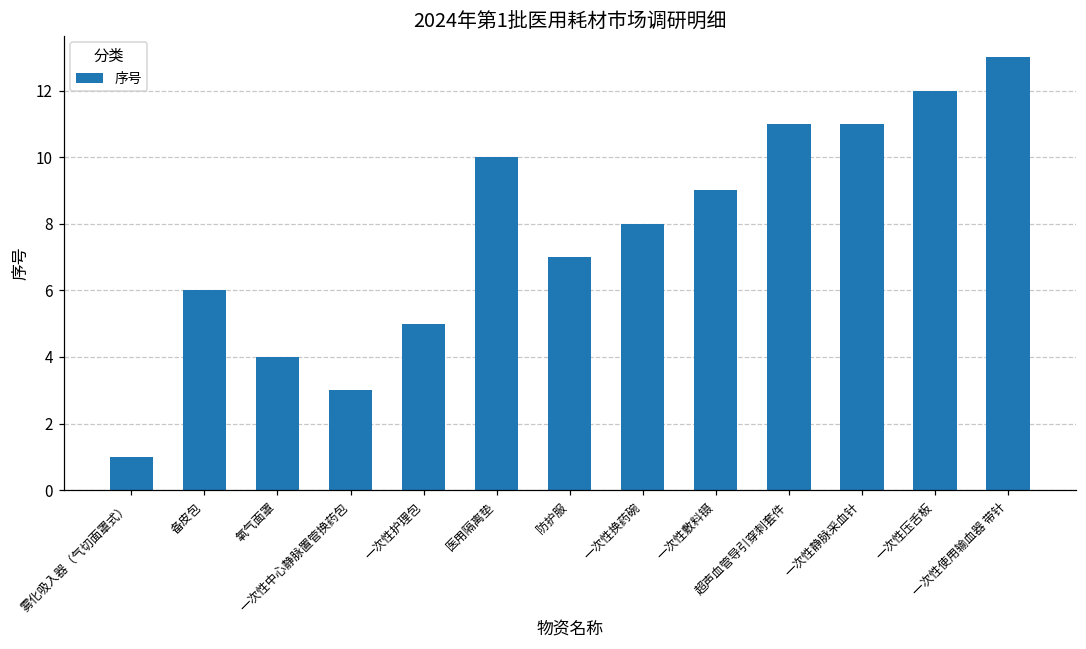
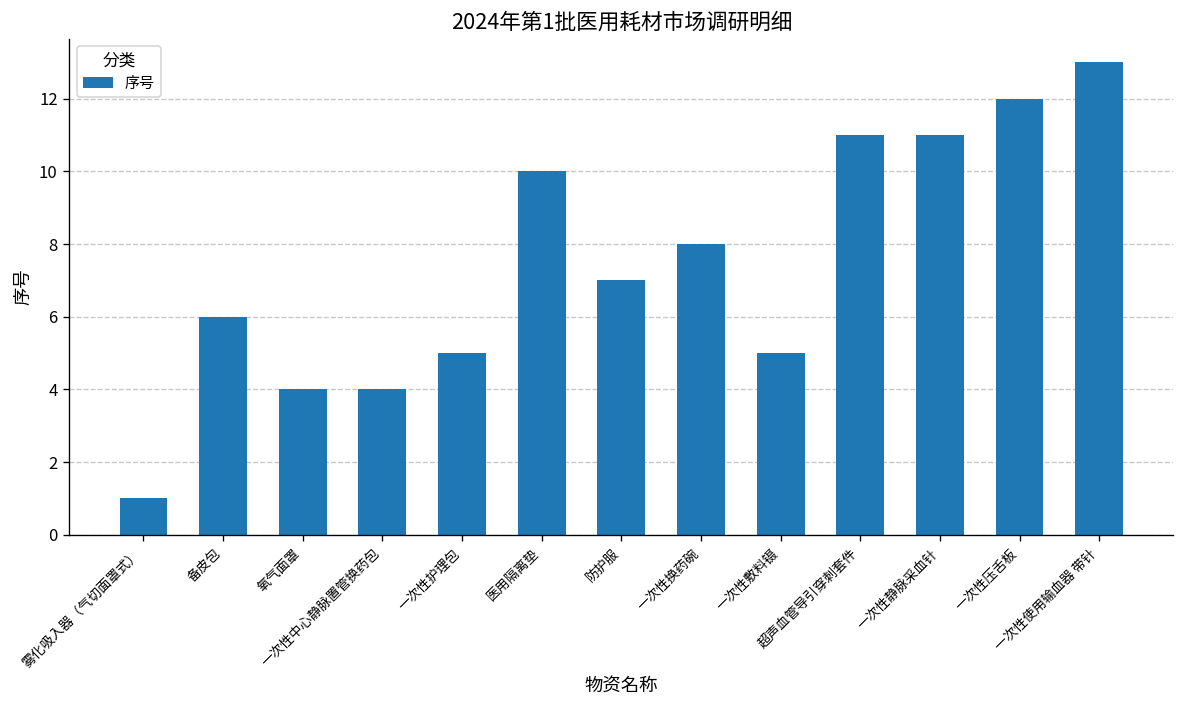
一次性中心静脉置管换药包: 3 -> 4
一次性敷料镊: 9 -> 5
